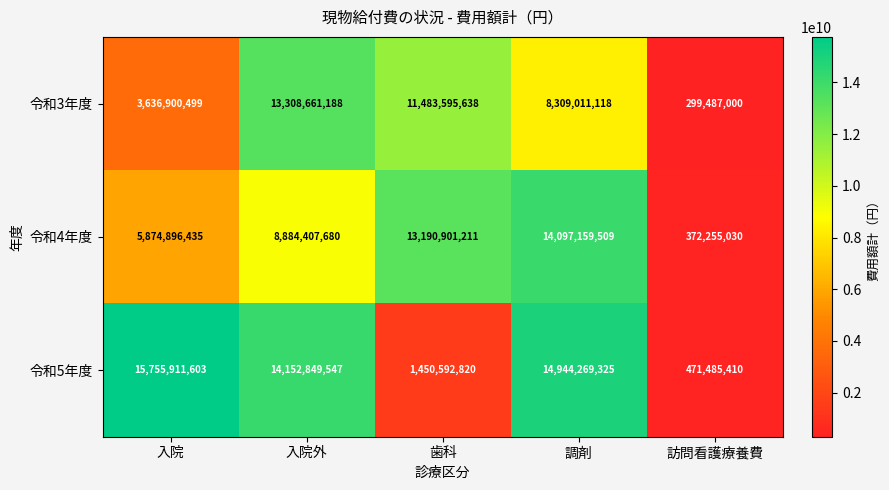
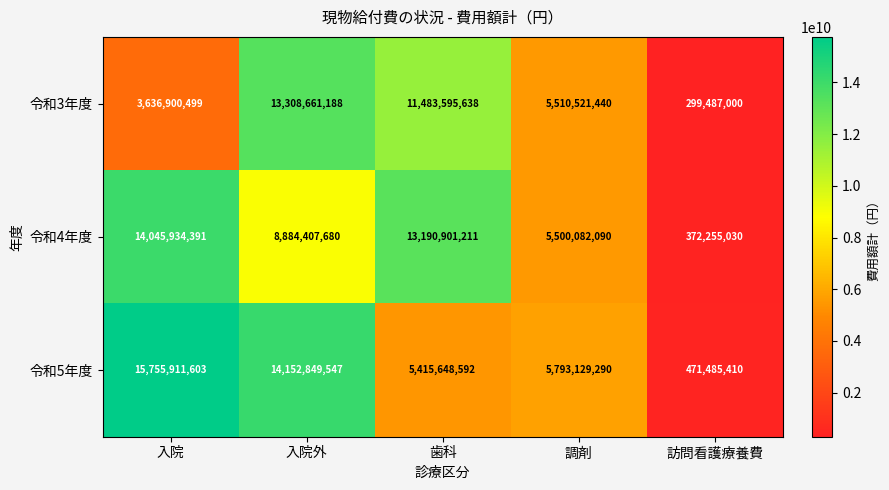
令和3年度, 調剤: 8,309,011,118 -> 5,510,521,440
令和4年度, 入院: 5,874,896,435 -> 14,045,934,391
令和4年度, 調剤: 14,097,159,509 -> 5,500,082,090
令和5年度, 歯科: 1,450,592,820 -> 5,415,648,592
令和5年度, 調剤: 14,944,269,325 -> 5,793,129,290
